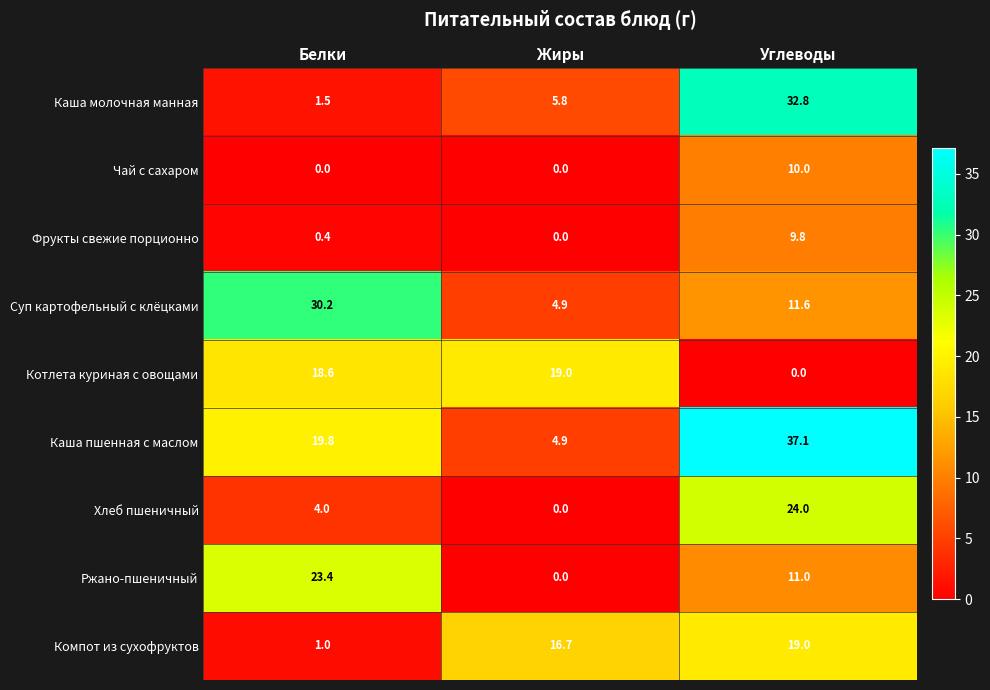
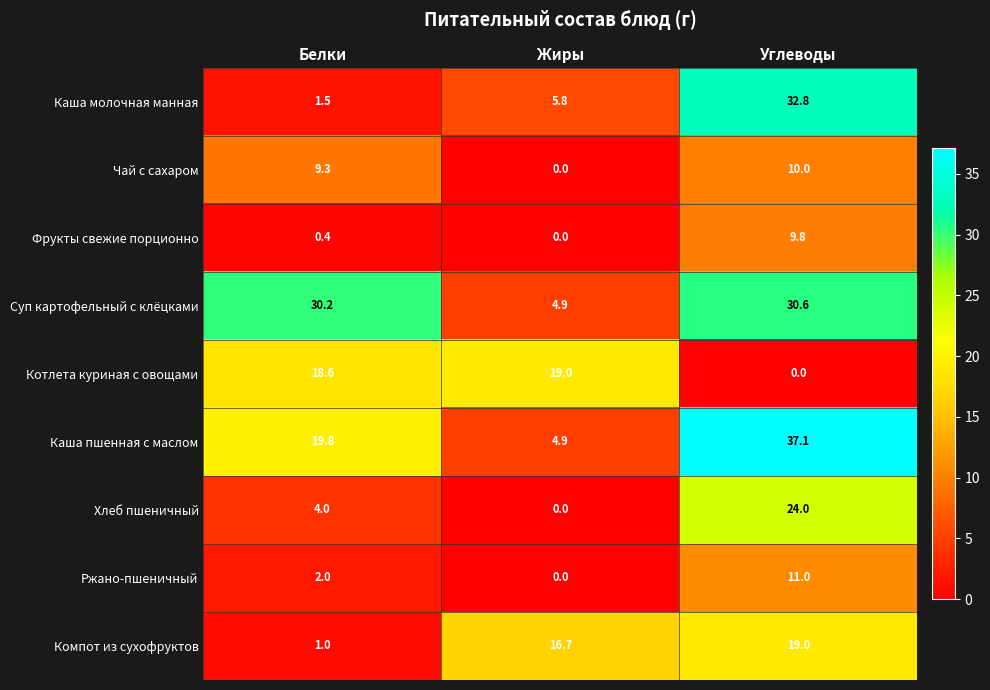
Чай с сахаром, Белки: 0.0 -> 9.3
Суп картофельный с клёцками, Углеводы: 11.6 -> 30.6
Ржано-пшеничный, Белки: 23.4 -> 2.0
